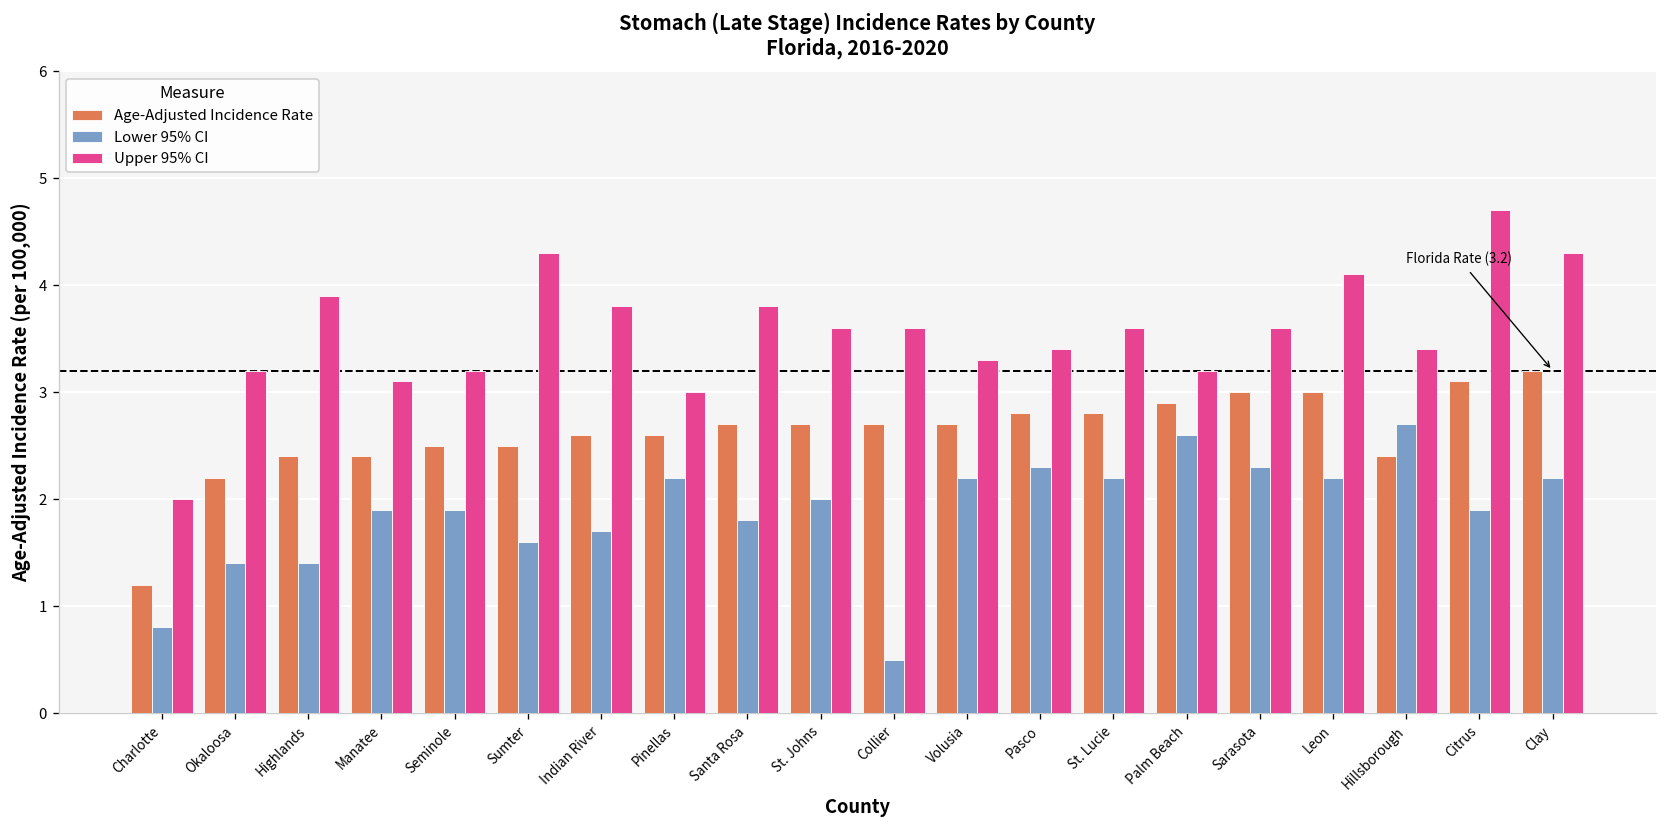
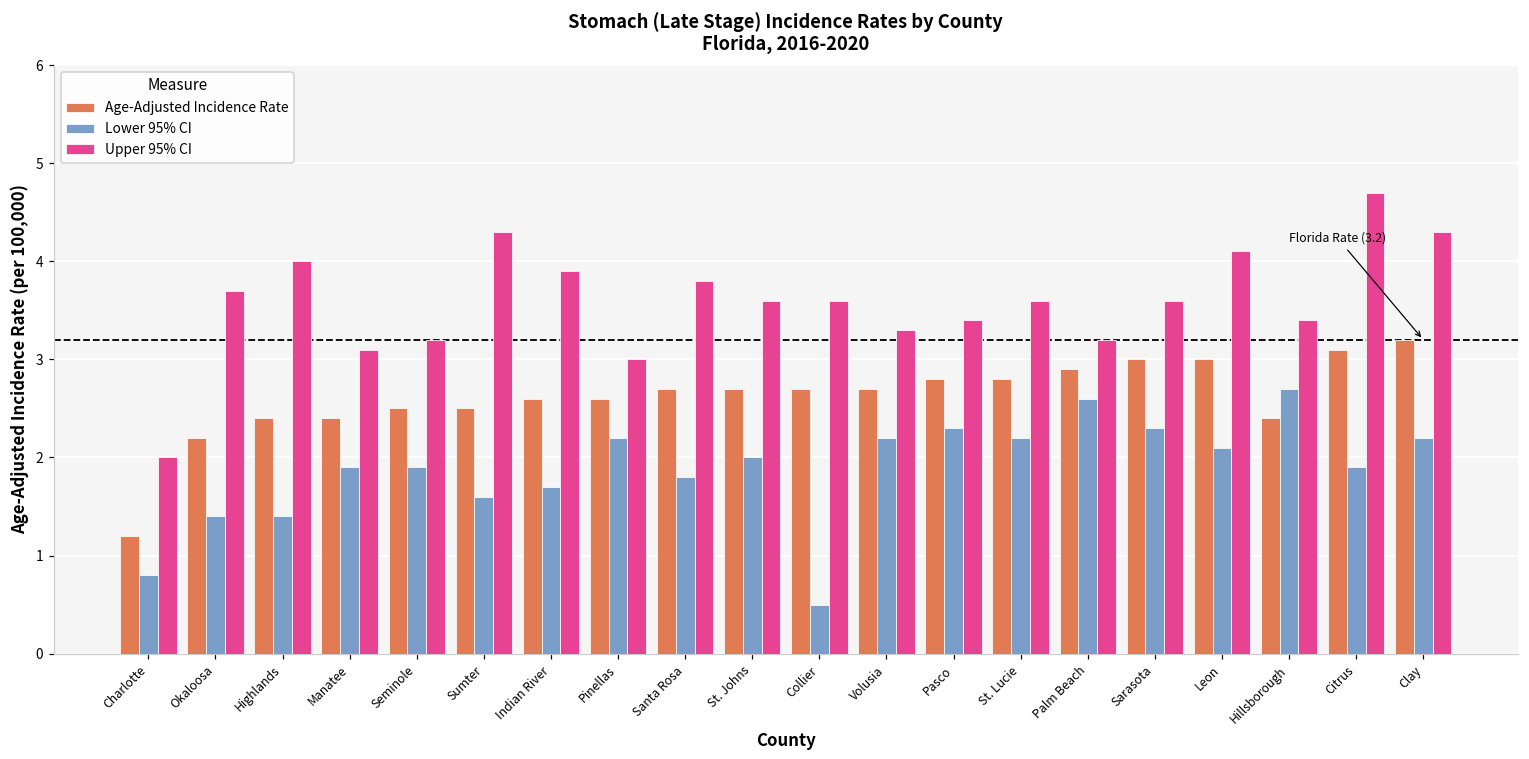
Upper 95% CI, Okaloosa: 3.2 -> 3.7
Upper 95% CI, Highlands: 3.9 -> 4.0
Upper 95% CI, Indian River: 3.8 -> 3.9
Lower 95% CI, Leon: 2.2 -> 2.1
